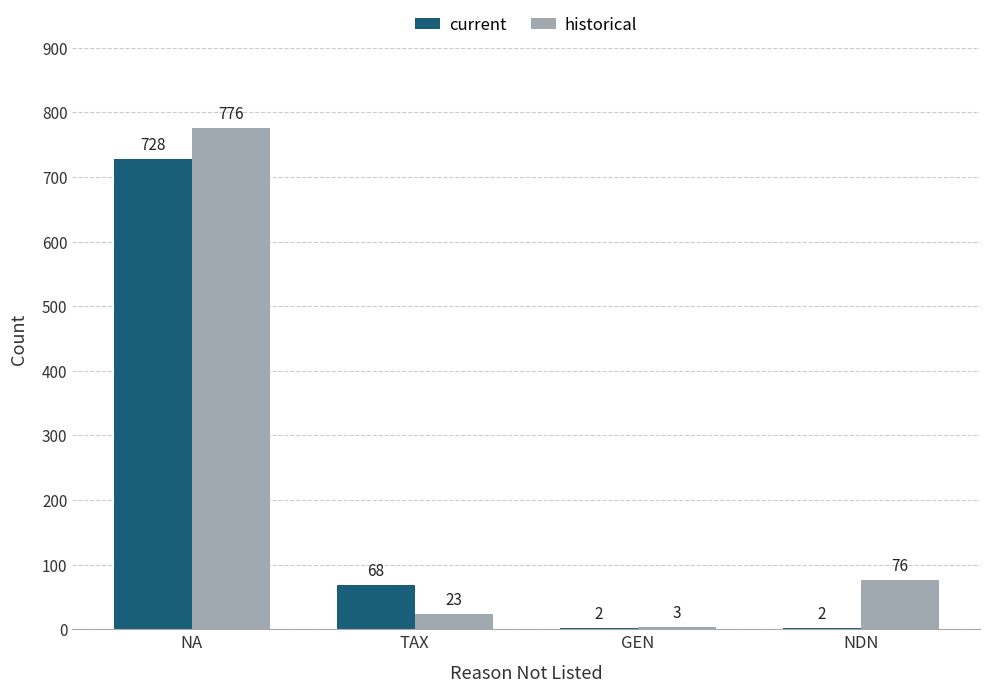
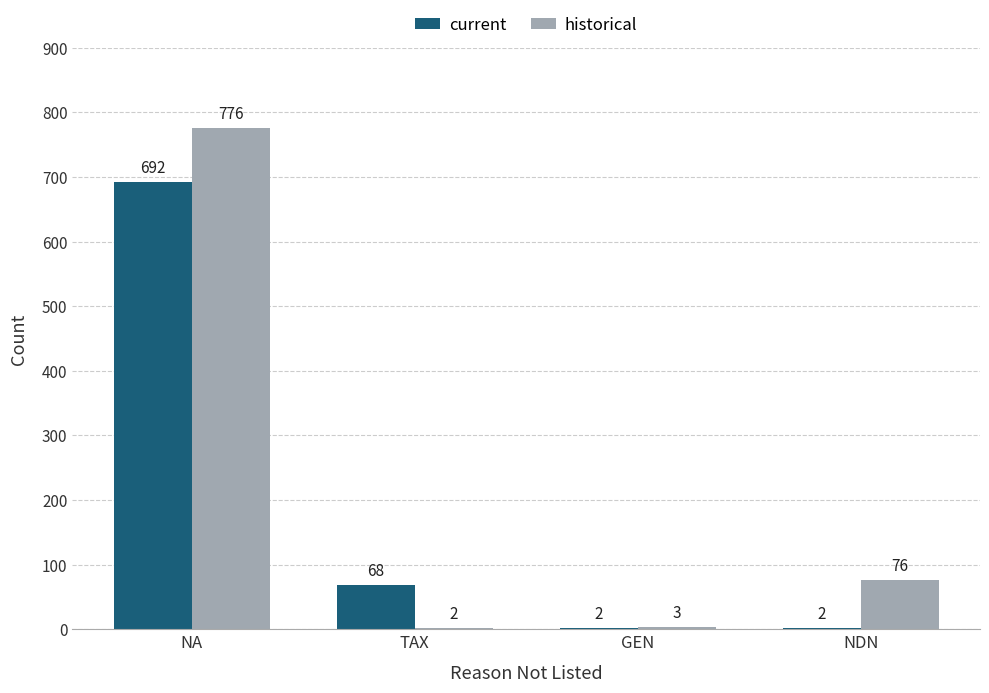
current, NA: 728 -> 692
historical, TAX: 23 -> 2
